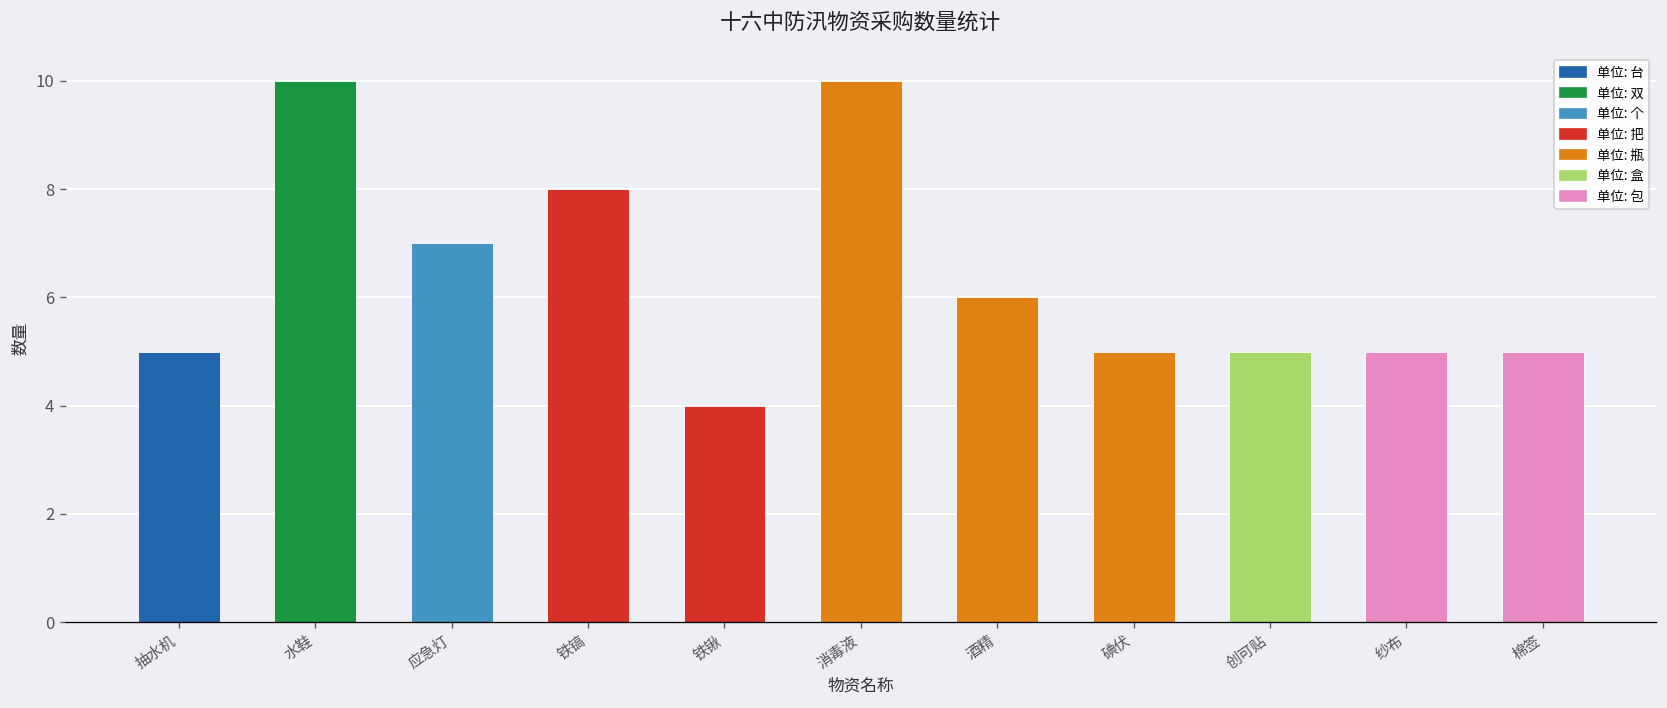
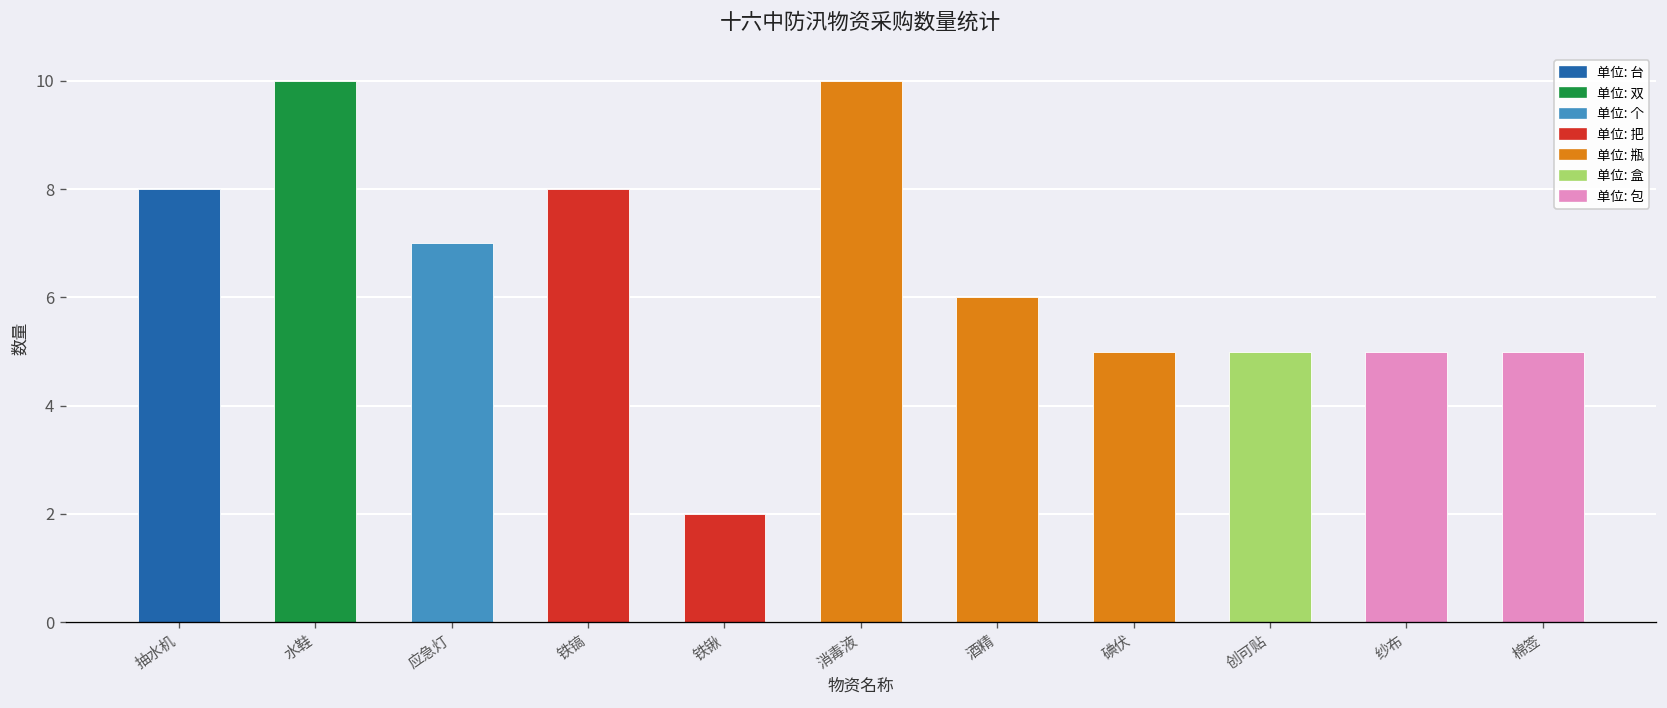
抽水机: 5 -> 8
铁锹: 4 -> 2
